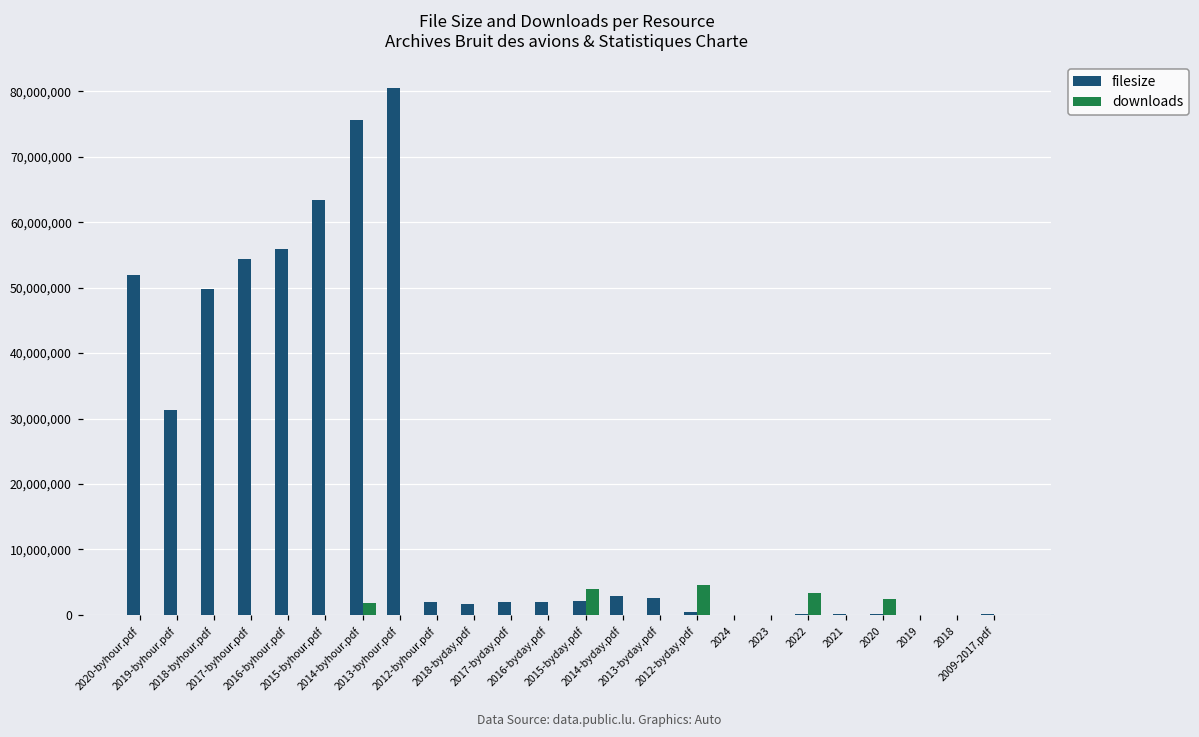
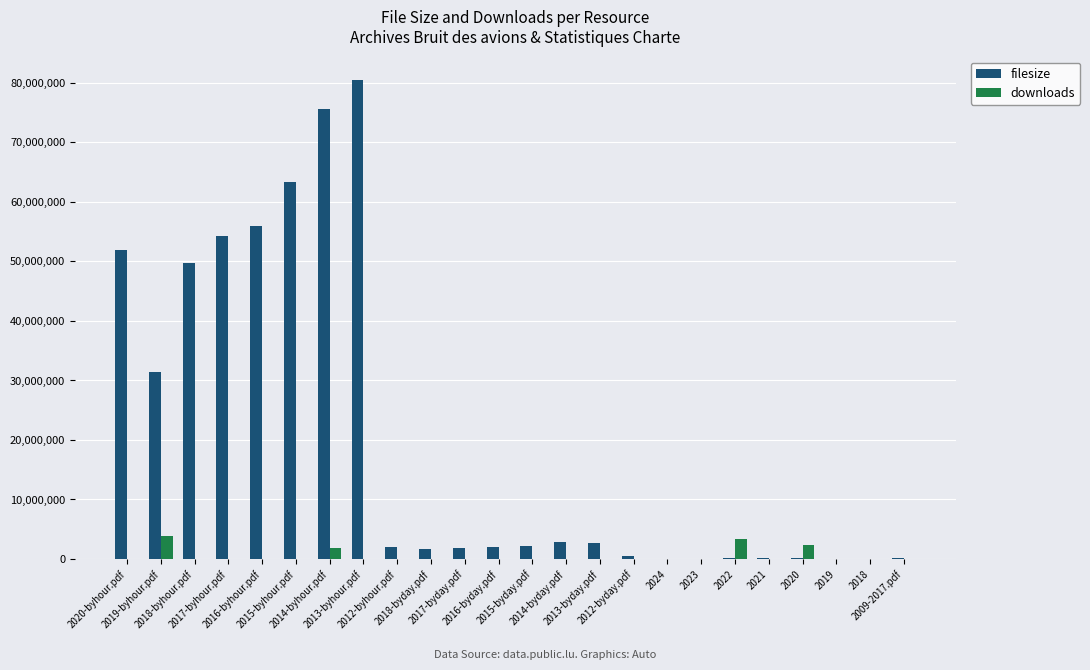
downloads, 2019-byhour.pdf: 0 -> 4,000,000
downloads, 2015-byday.pdf: 4,000,000 -> 0
downloads, 2012-byday.pdf: 5,000,000 -> 0
